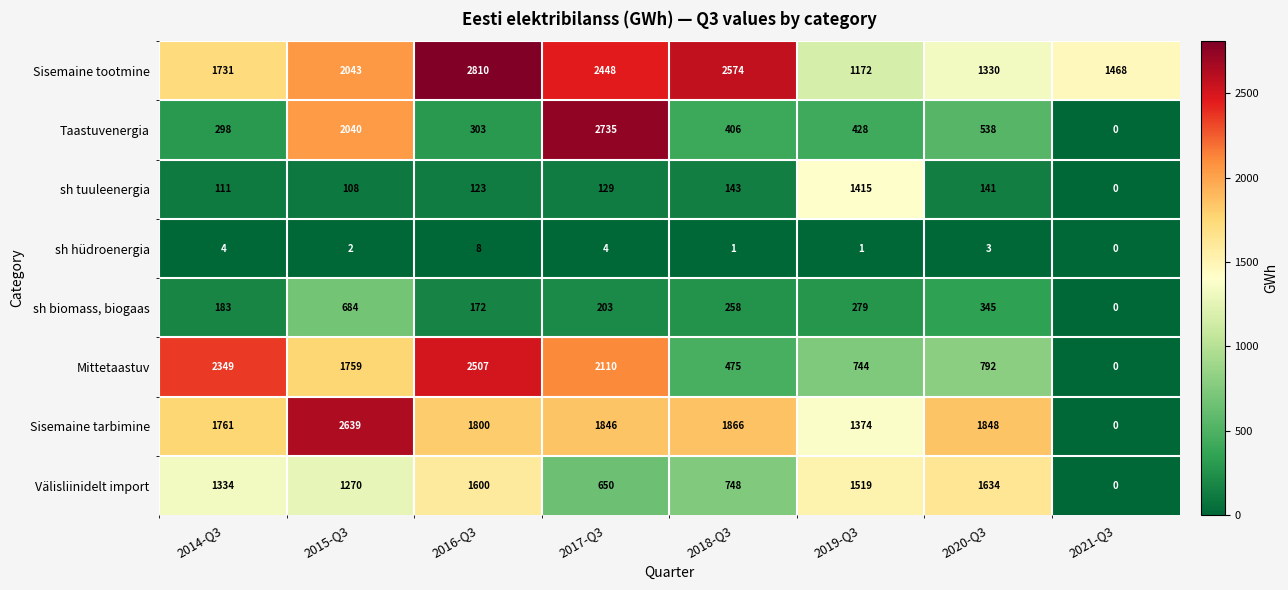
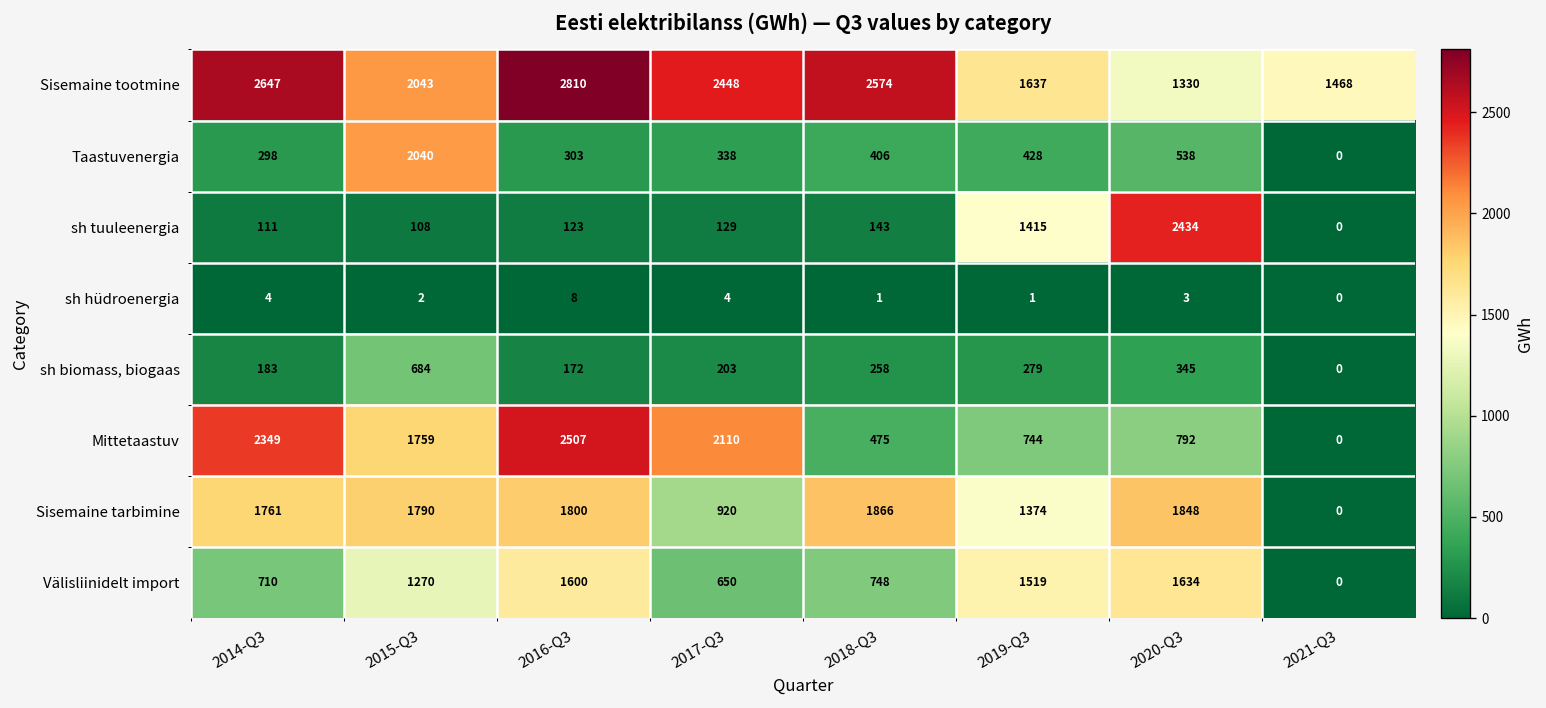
Sisemaine tootmine, 2014-Q3: 1731 -> 2647
Sisemaine tootmine, 2019-Q3: 1172 -> 1637
Taastuvenergia, 2017-Q3: 2735 -> 338
sh tuuleenergia, 2020-Q3: 141 -> 2434
Sisemaine tarbimine, 2015-Q3: 2639 -> 1790
Sisemaine tarbimine, 2017-Q3: 1846 -> 920
Välisliinidelt import, 2014-Q3: 1334 -> 710
